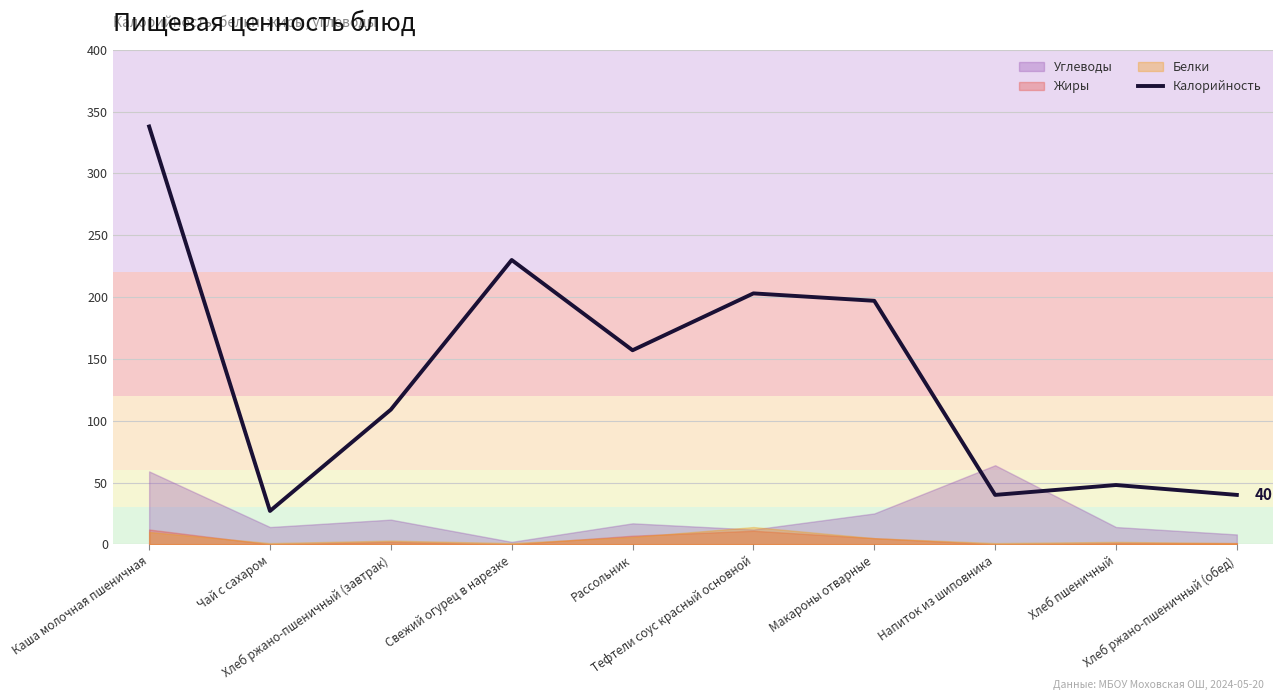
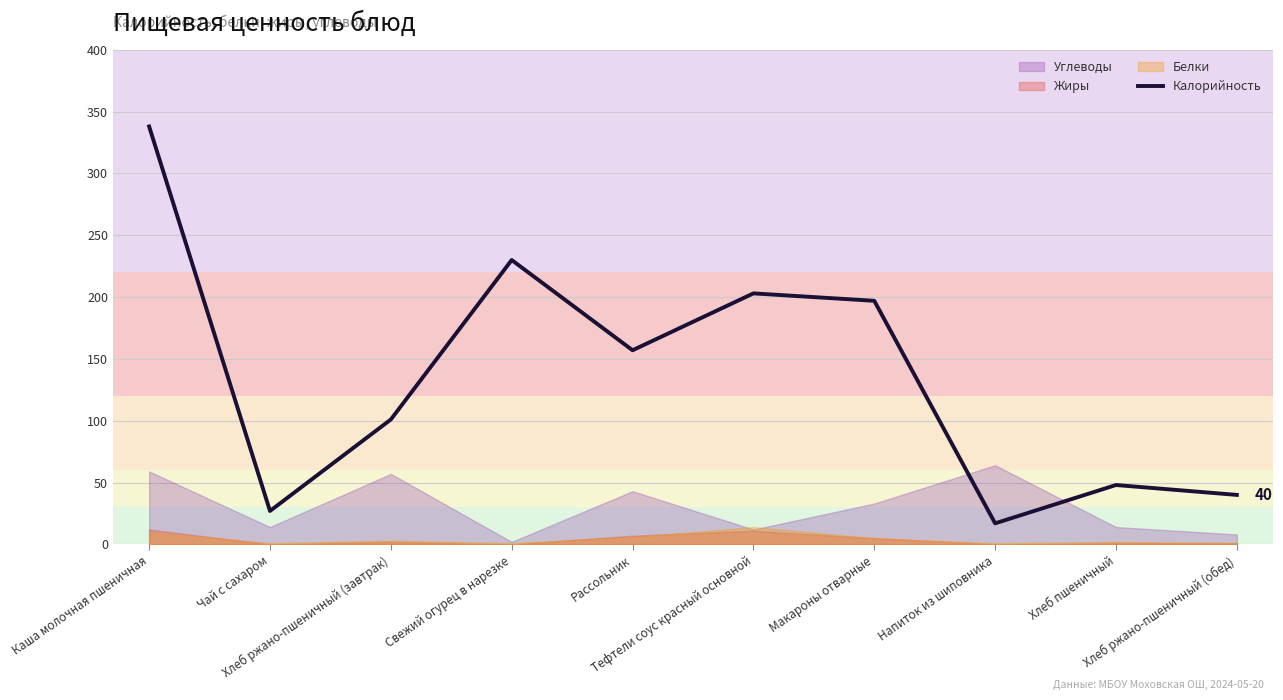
Калорийность, Хлеб ржано-пшеничный (завтрак): 109 -> 101
Углеводы, Хлеб ржано-пшеничный (завтрак): 20 -> 57
Углеводы, Рассольник: 17 -> 43
Углеводы, Макароны отварные: 25 -> 33
Калорийность, Напиток из шиповника: 40 -> 17
